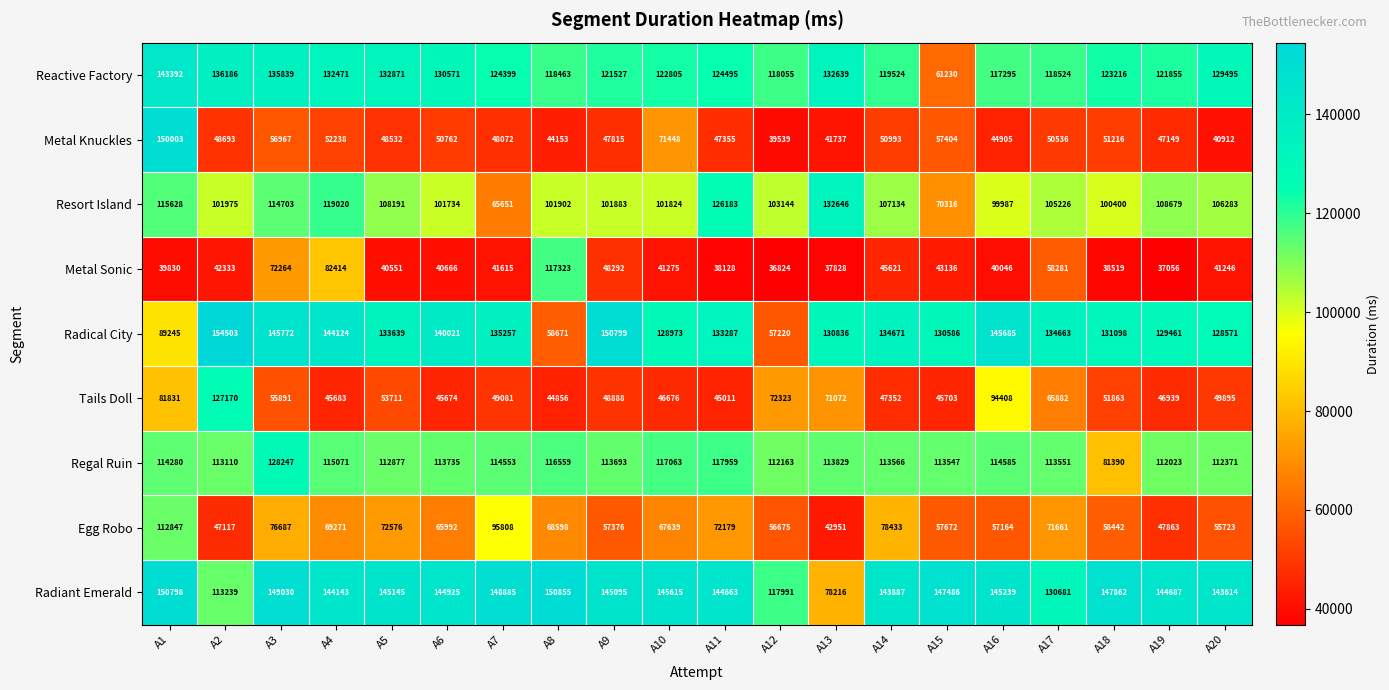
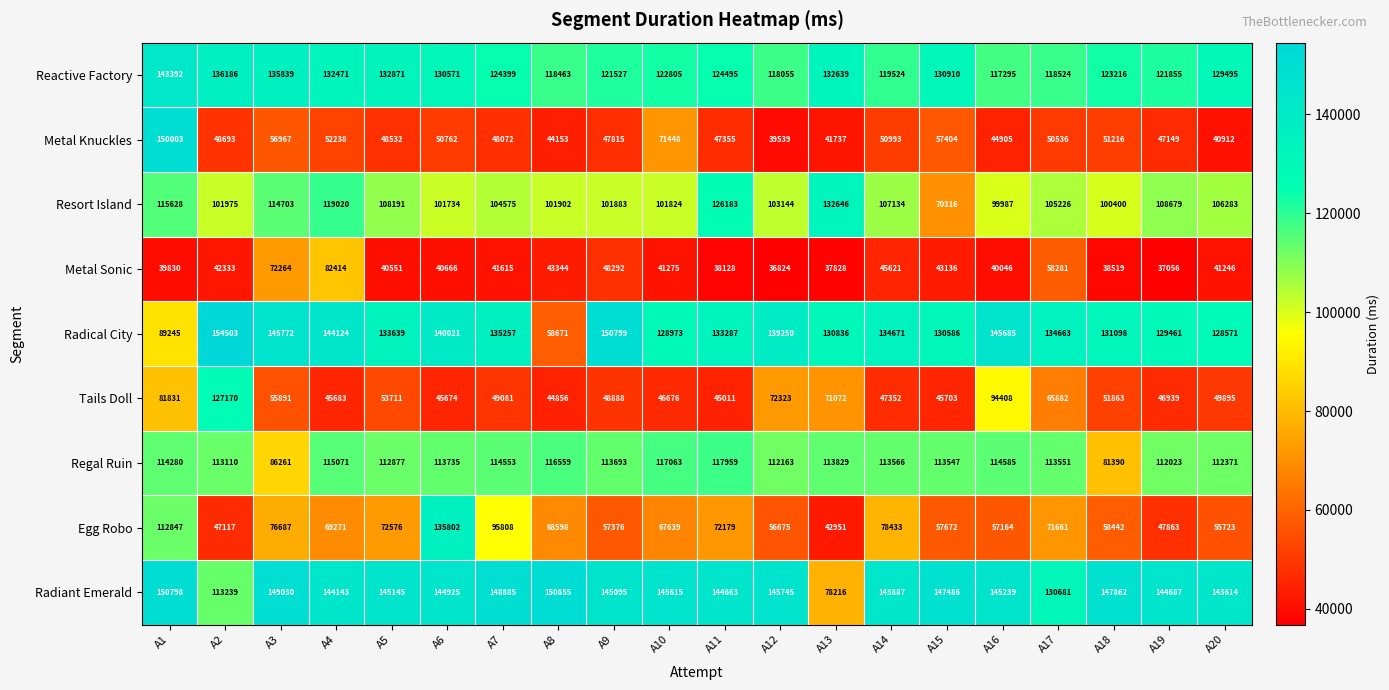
Reactive Factory, A15: 61230 -> 130910
Resort Island, A7: 65651 -> 104575
Metal Sonic, A8: 117323 -> 43344
Radical City, A12: 57220 -> 139250
Regal Ruin, A3: 128247 -> 86261
Egg Robo, A6: 65992 -> 135802
Radiant Emerald, A12: 117991 -> 145745
